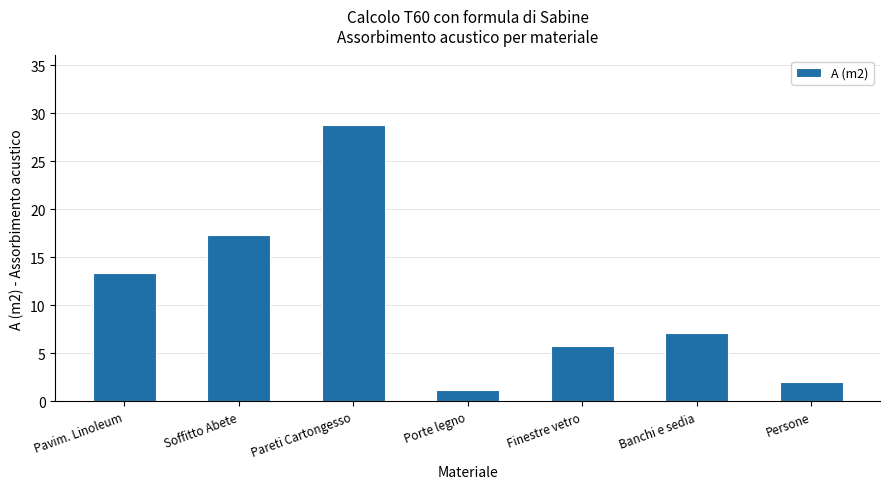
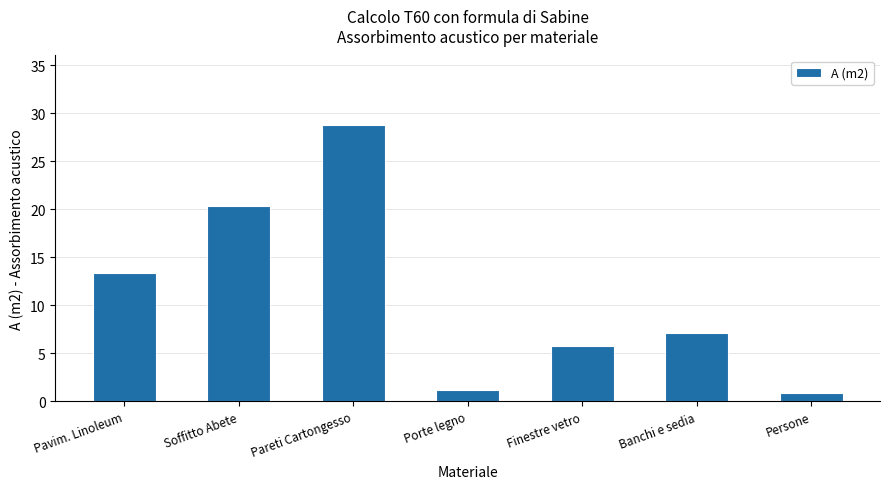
Soffitto Abete: 17 -> 20
Persone: 2 -> 1
